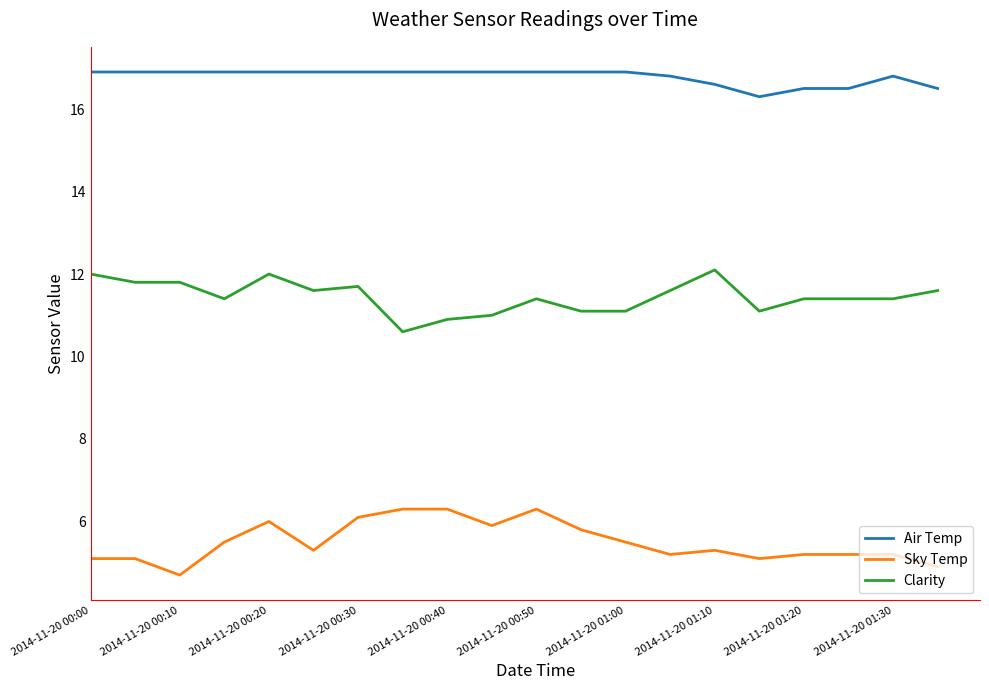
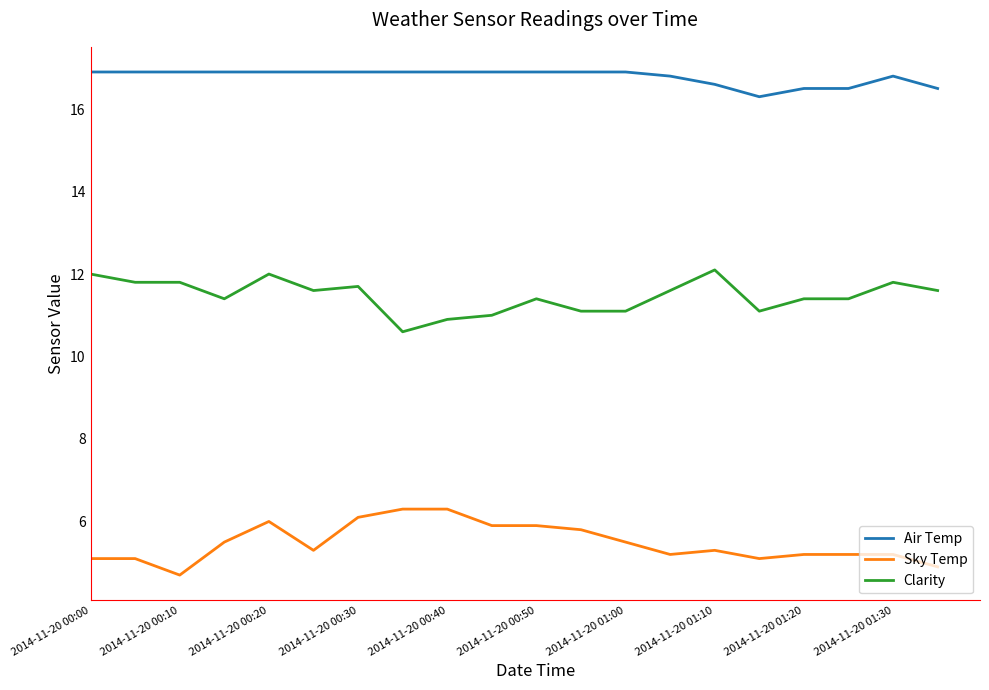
Sky Temp, 2014-11-20 00:50: 6.3 -> 5.9
Clarity, 2014-11-20 01:30: 11.4 -> 11.8
